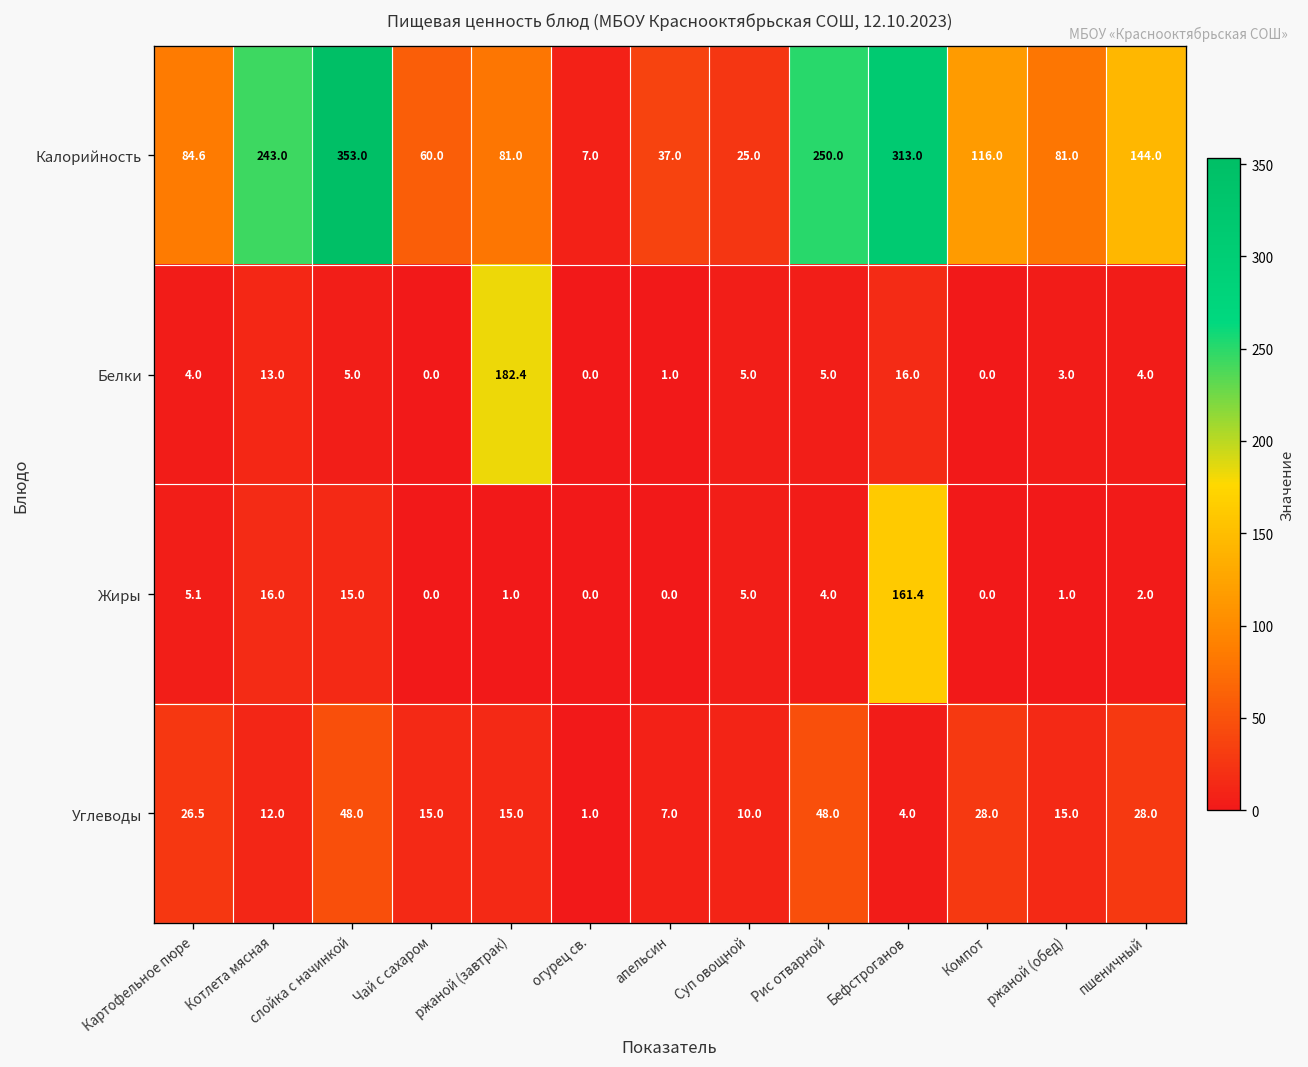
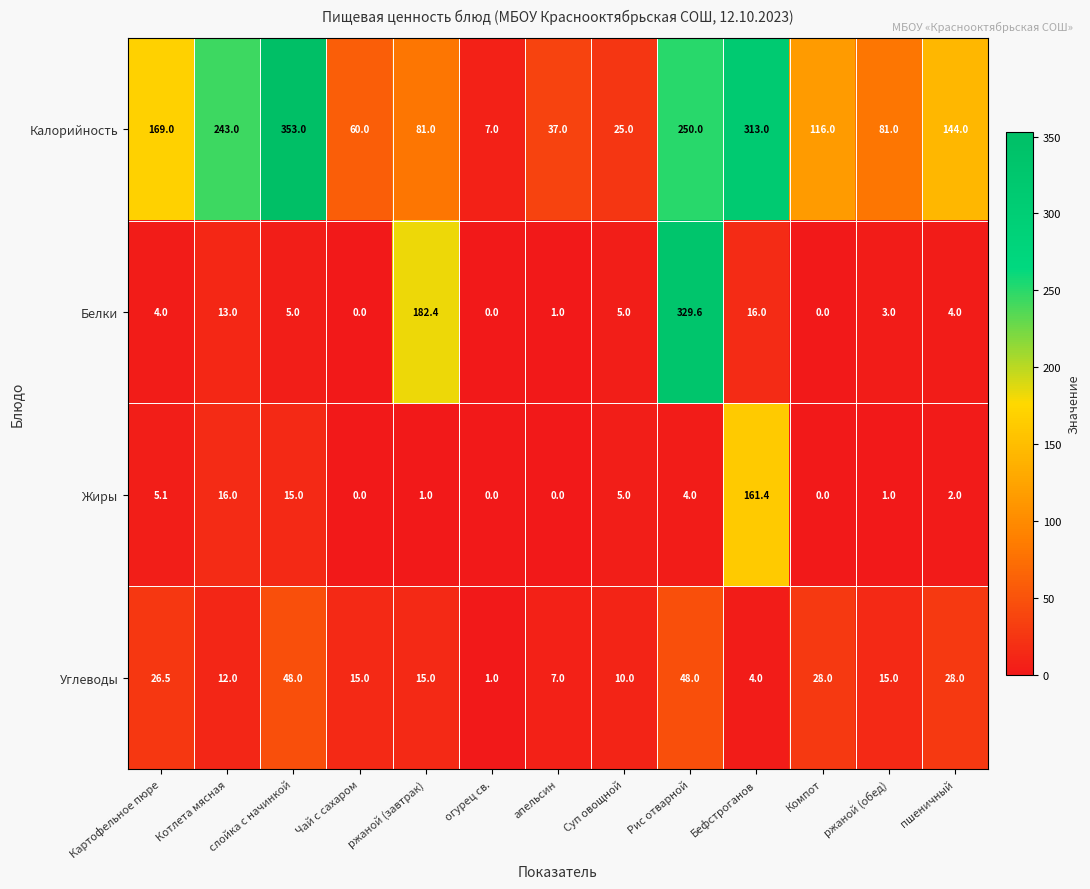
Калорийность, Картофельное пюре: 84.6 -> 169.0
Белки, Рис отварной: 5.0 -> 329.6
